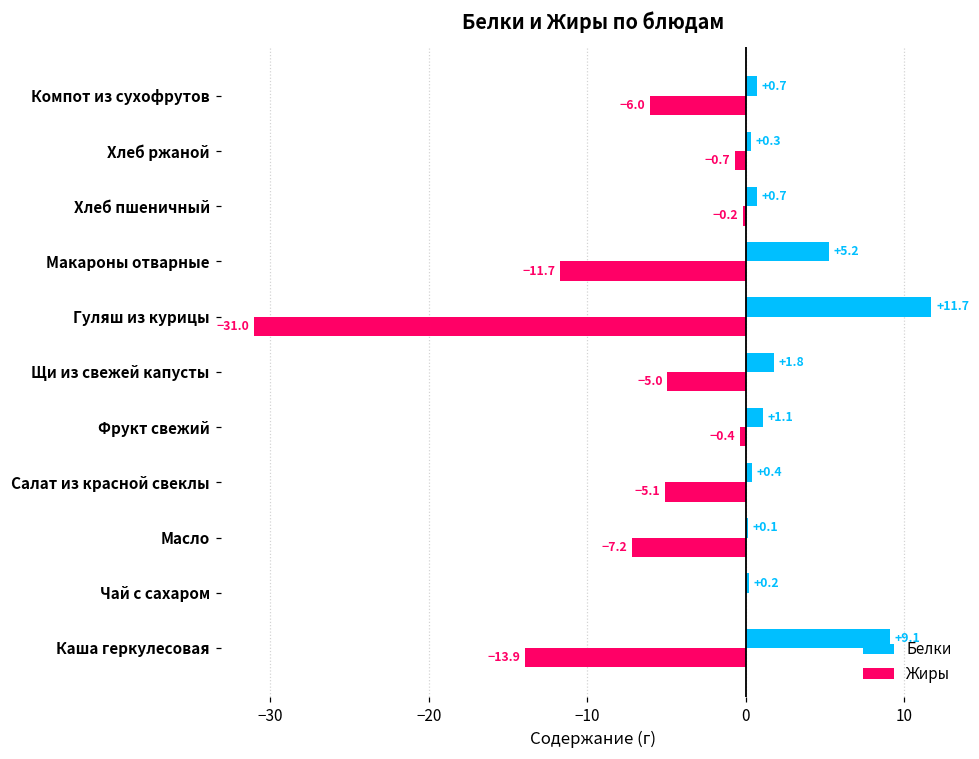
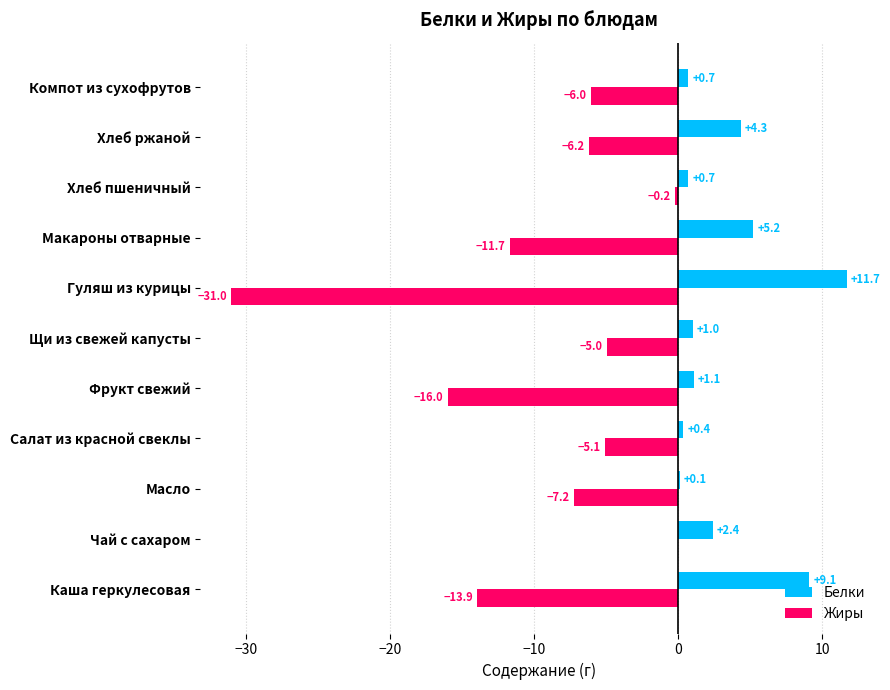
Белки, Хлеб ржаной: +0.3 -> +4.3
Жиры, Хлеб ржаной: -0.7 -> -6.2
Белки, Щи из свежей капусты: +1.8 -> +1.0
Жиры, Фрукт свежий: -0.4 -> -16.0
Белки, Чай с сахаром: +0.2 -> +2.4
